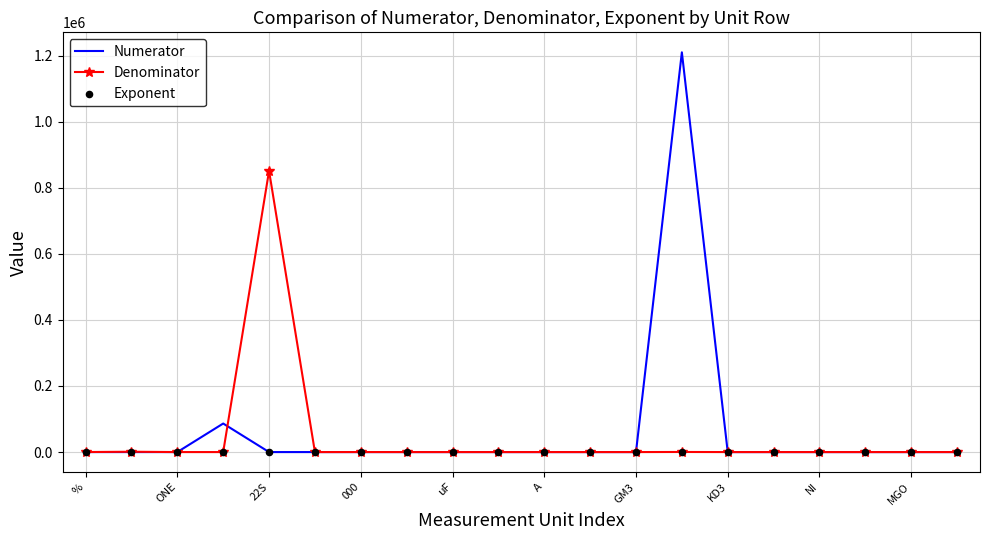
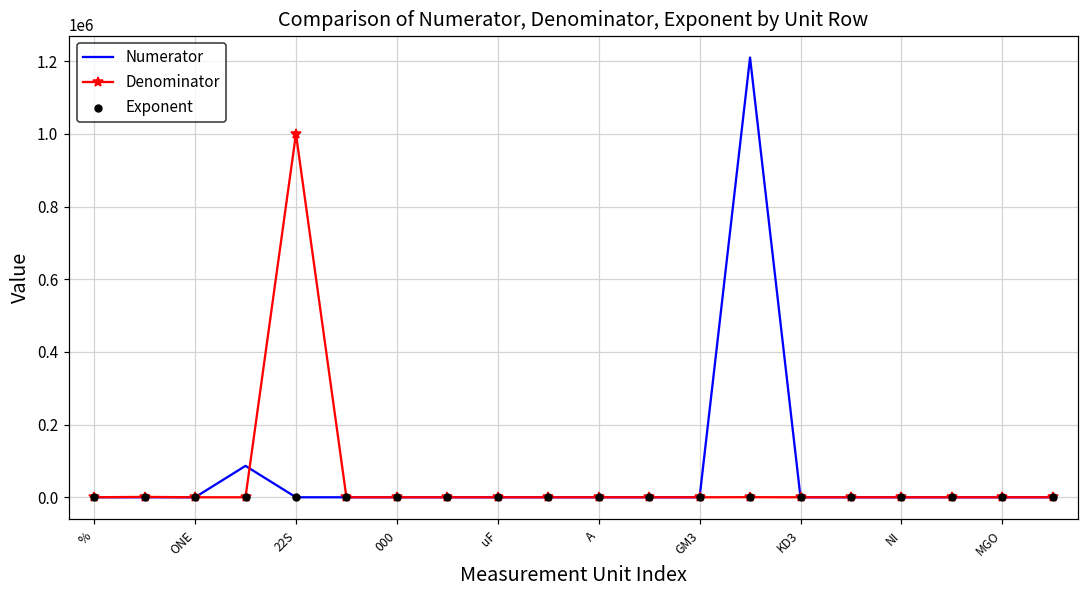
Denominator, 22S: 850000 -> 1000000
